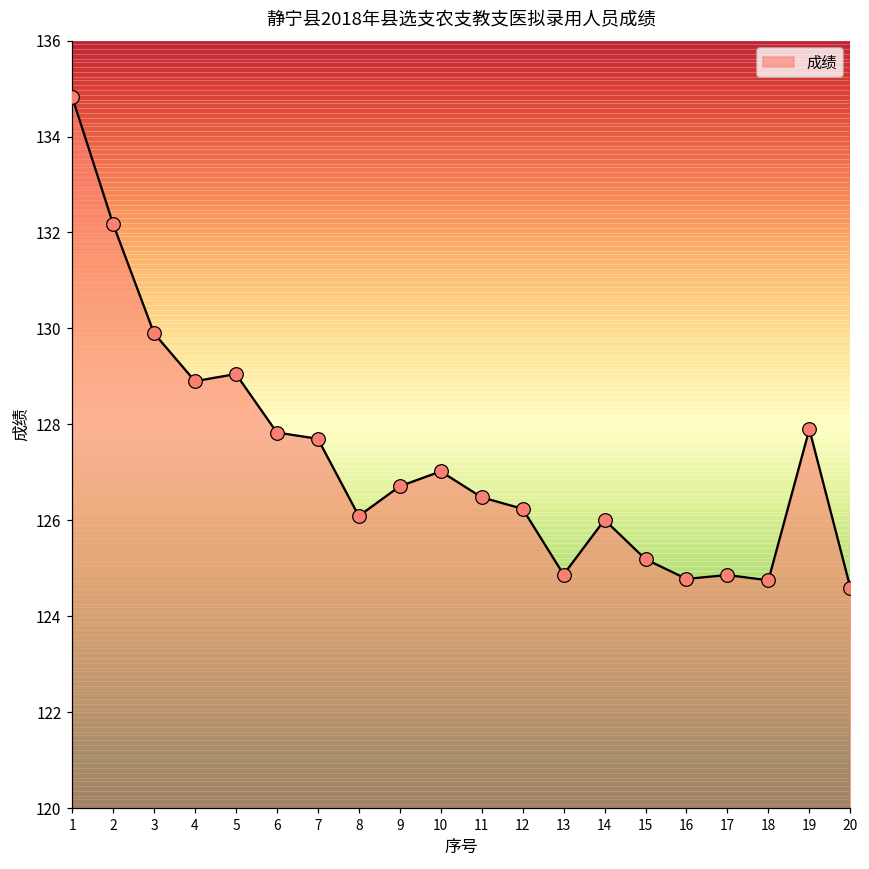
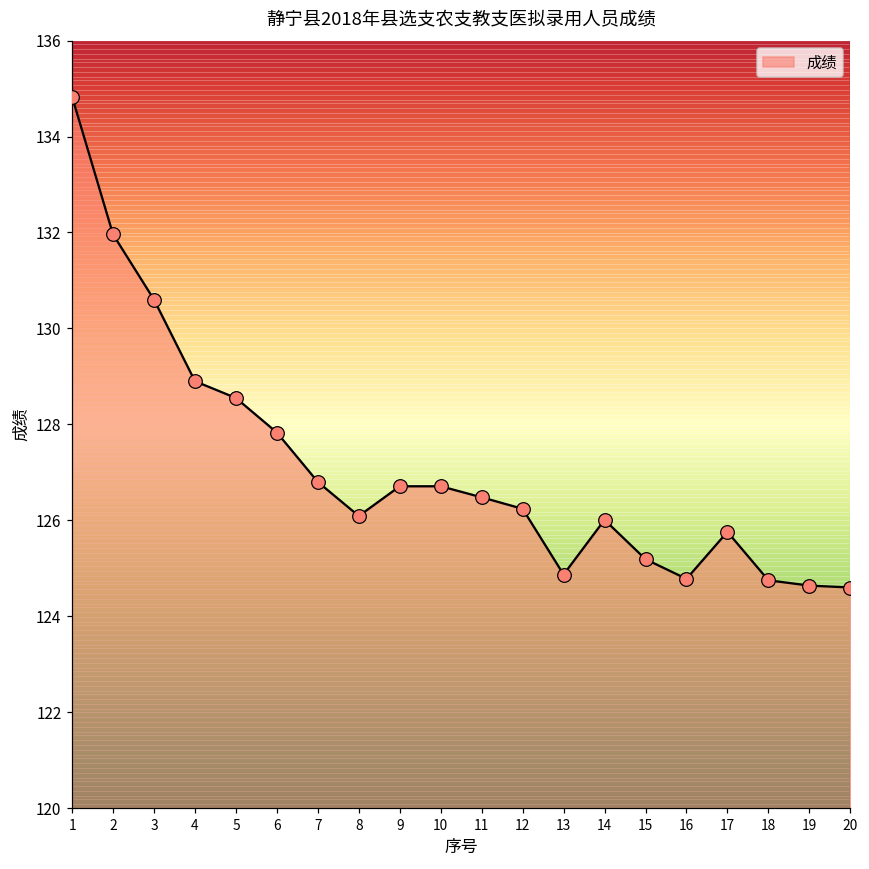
2: 132.2 -> 132.0
3: 129.9 -> 130.6
5: 129.1 -> 128.6
7: 127.7 -> 126.8
10: 127.0 -> 126.7
17: 124.9 -> 125.8
19: 127.9 -> 124.6
